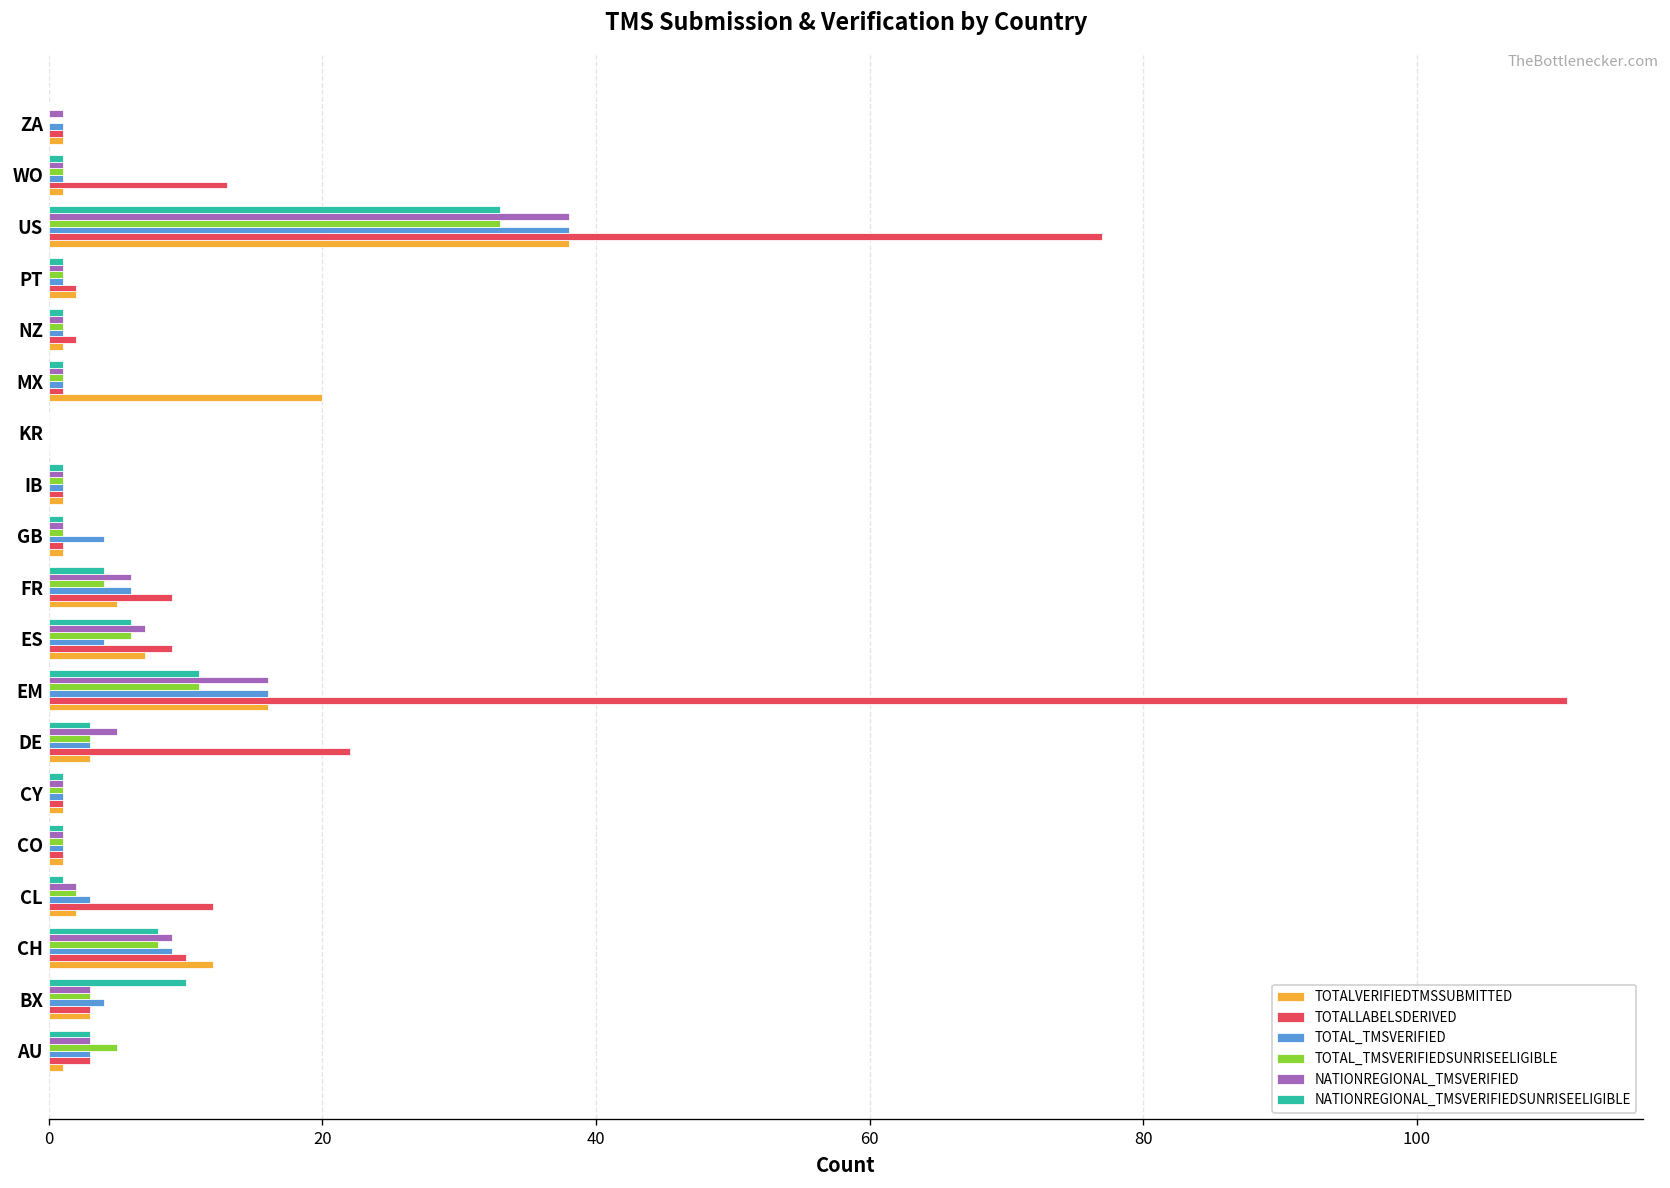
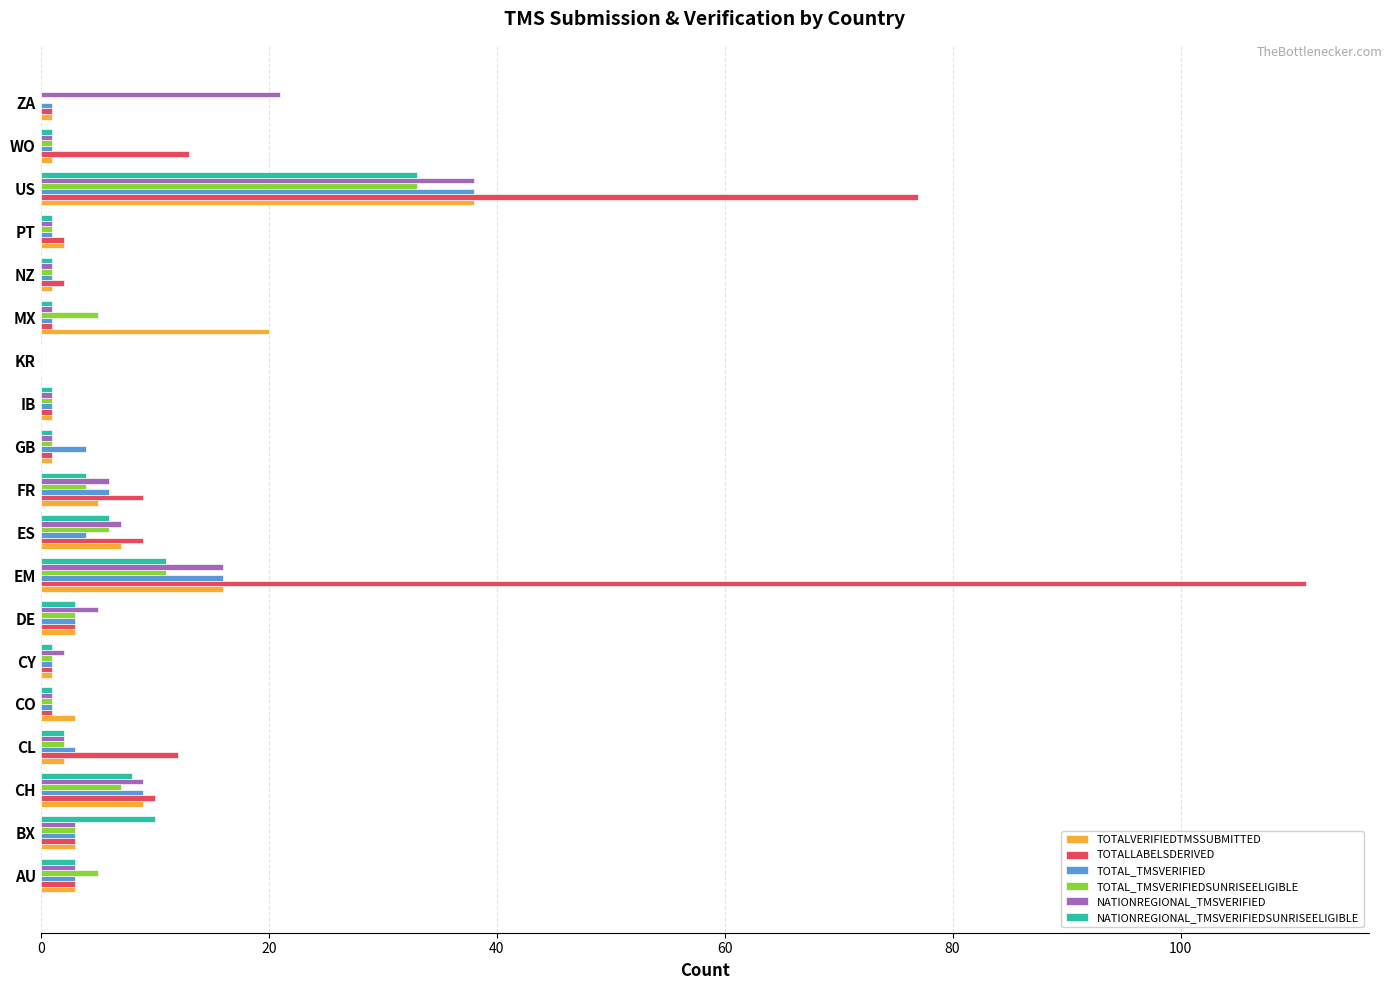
NATIONREGIONAL_TMSVERIFIED, ZA: 1 -> 21
TOTAL_TMSVERIFIEDSUNRISEELIGIBLE, MX: 1 -> 5
TOTALLABELSDERIVED, DE: 22 -> 3
NATIONREGIONAL_TMSVERIFIED, CY: 1 -> 2
TOTALVERIFIEDTMSSUBMITTED, CO: 1 -> 3
NATIONREGIONAL_TMSVERIFIEDSUNRISEELIGIBLE, CL: 1 -> 2
TOTAL_TMSVERIFIEDSUNRISEELIGIBLE, CH: 8 -> 7
TOTALVERIFIEDTMSSUBMITTED, CH: 12 -> 9
TOTAL_TMSVERIFIED, BX: 4 -> 3
TOTALVERIFIEDTMSSUBMITTED, AU: 1 -> 3
